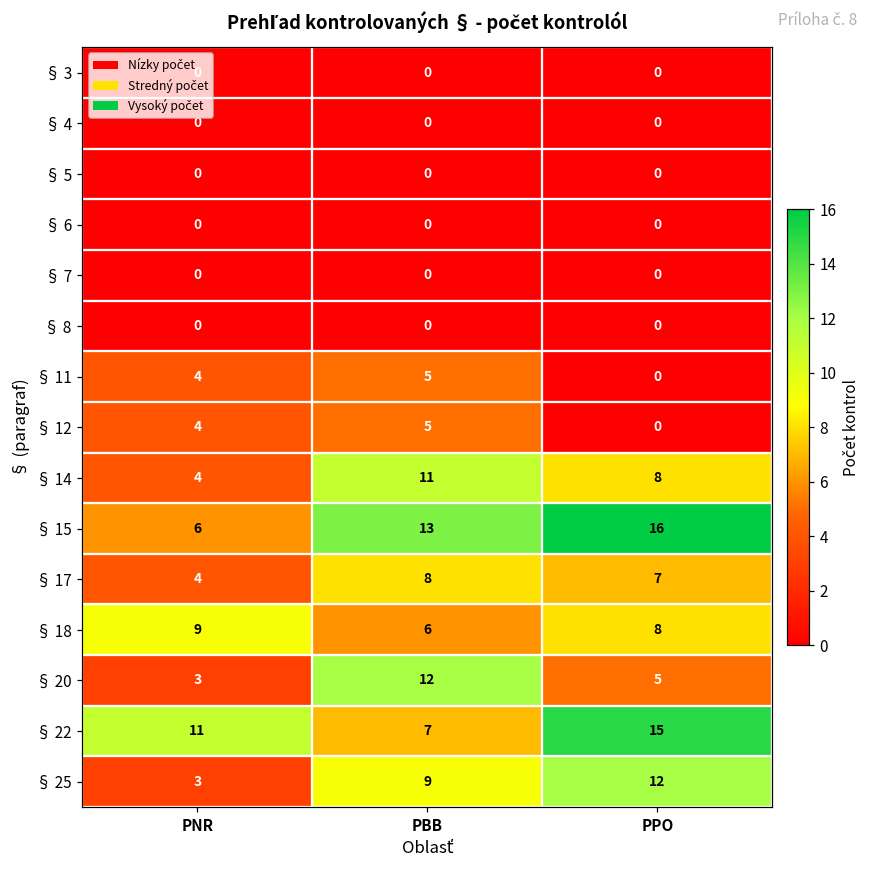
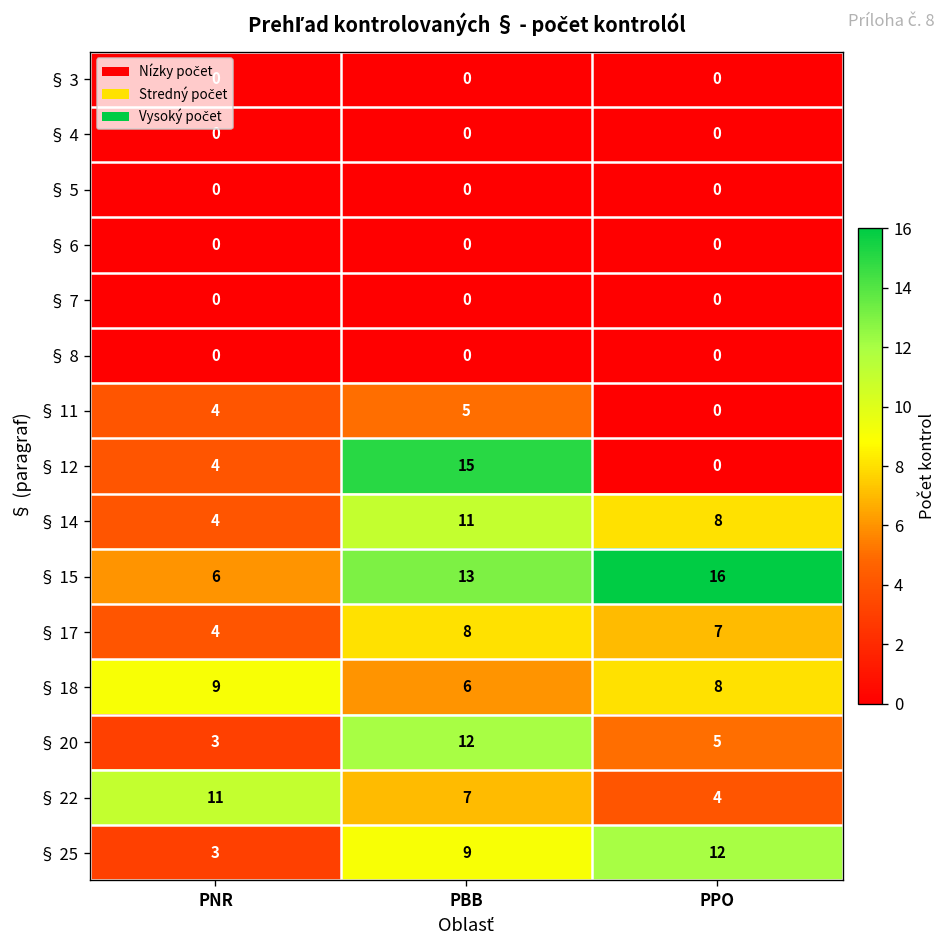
§ 12, PBB: 5 -> 15
§ 22, PPO: 15 -> 4
